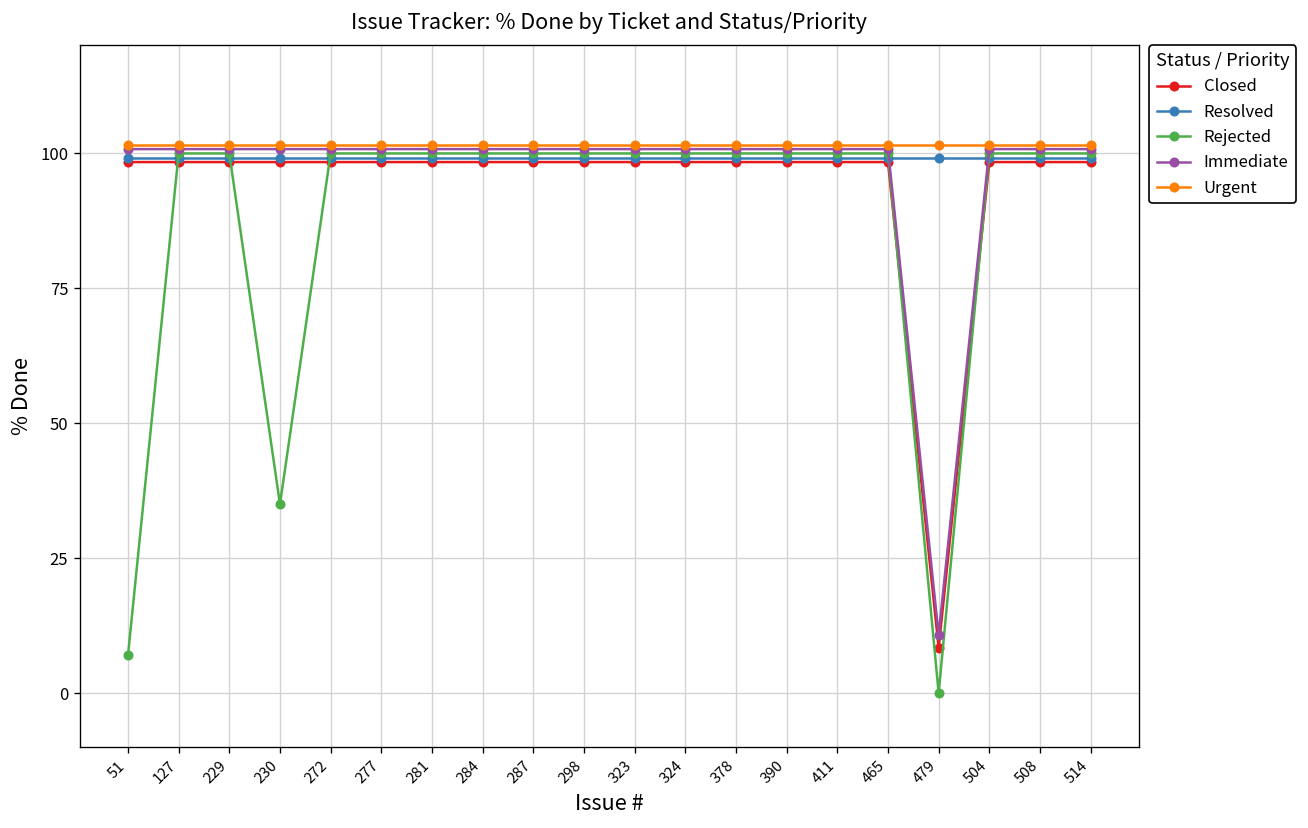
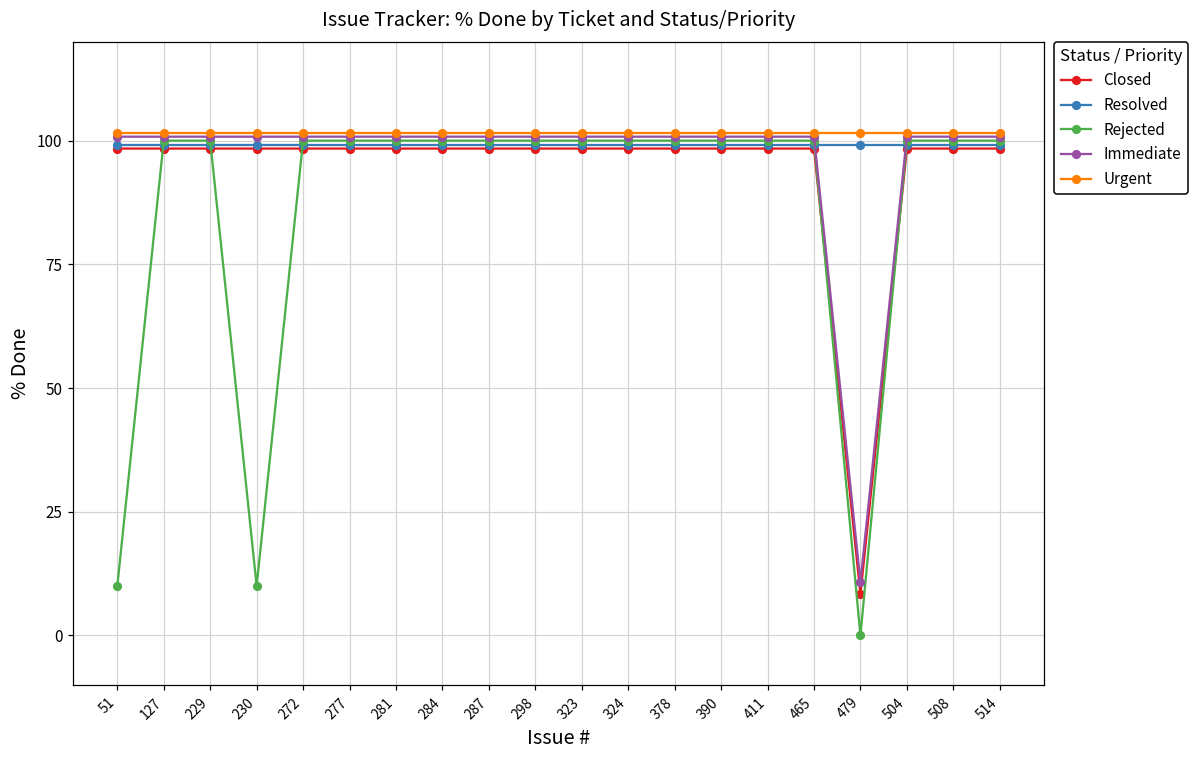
Rejected, 51: 7 -> 10
Rejected, 230: 35 -> 10
